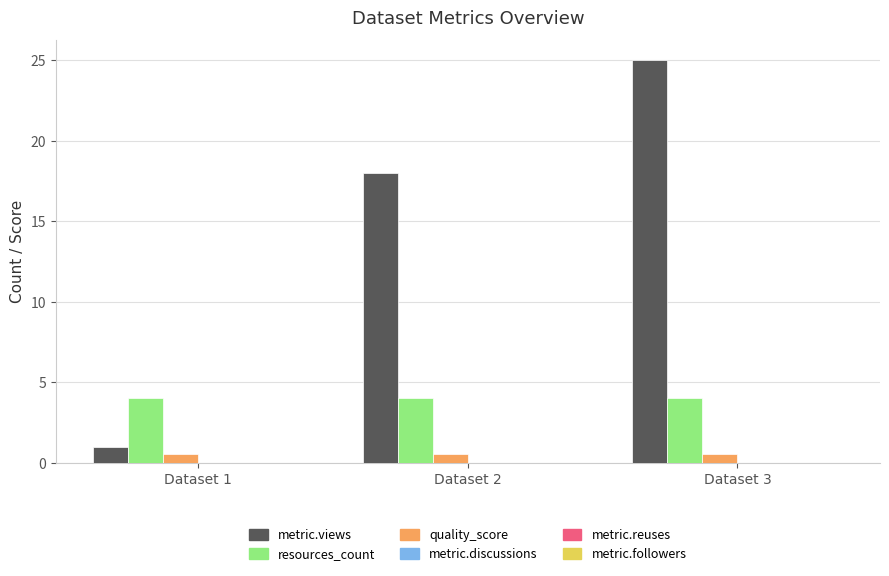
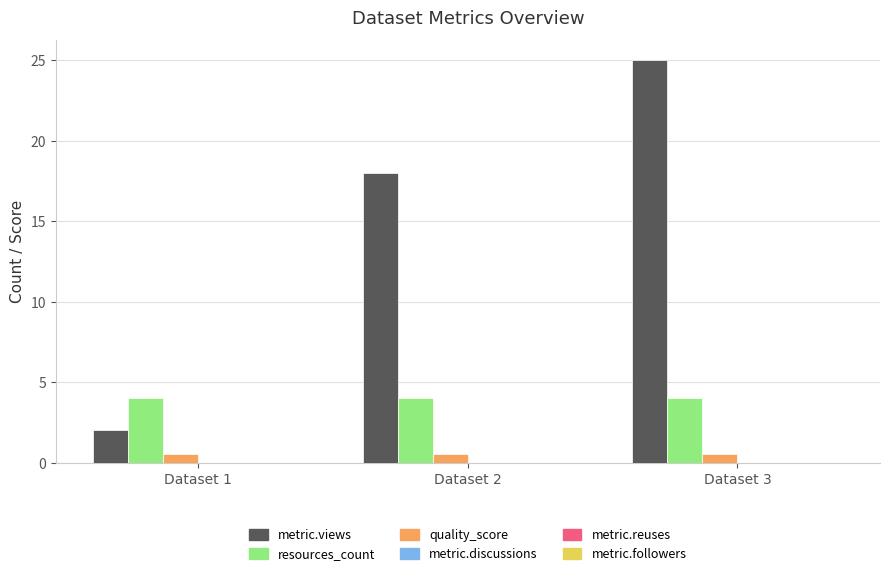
metric.views, Dataset 1: 1 -> 2
